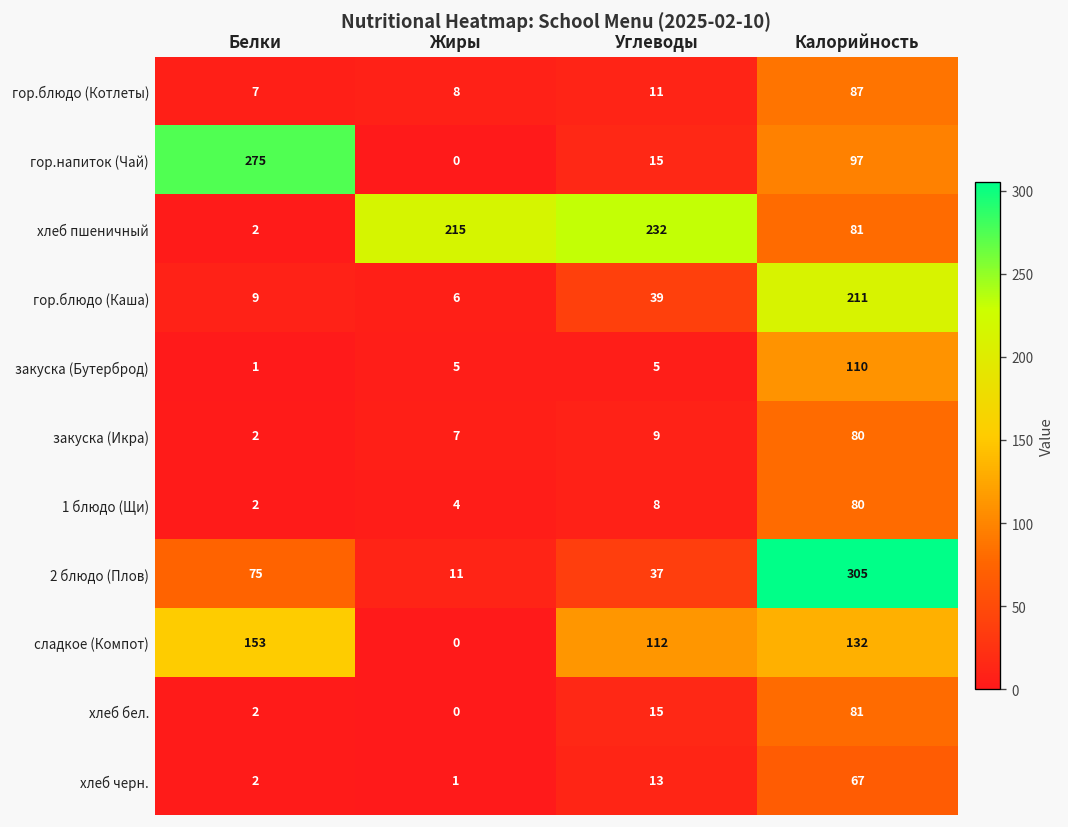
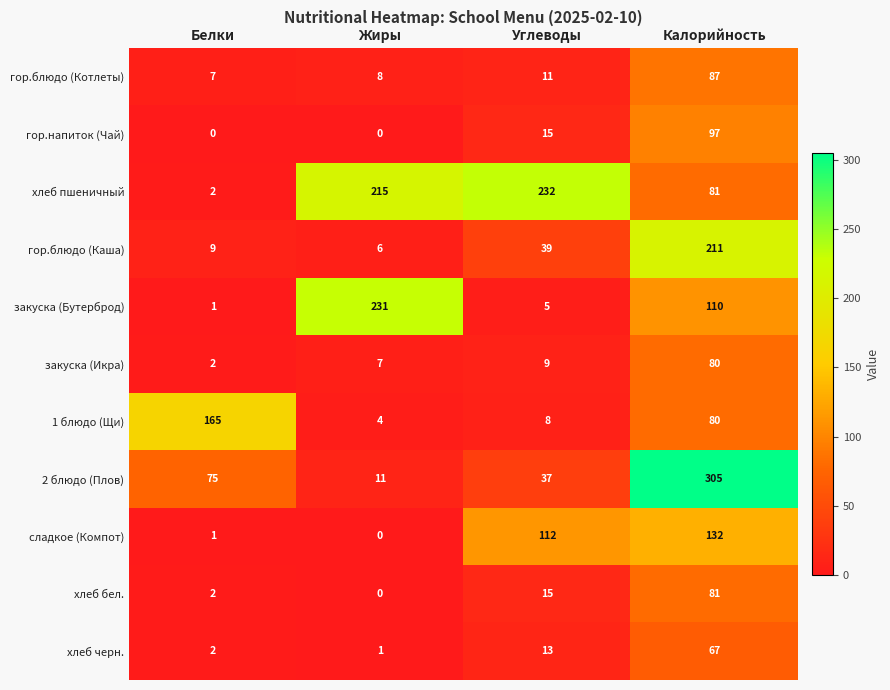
гор.напиток (Чай), Белки: 275 -> 0
закуска (Бутерброд), Жиры: 5 -> 231
1 блюдо (Щи), Белки: 2 -> 165
сладкое (Компот), Белки: 153 -> 1
